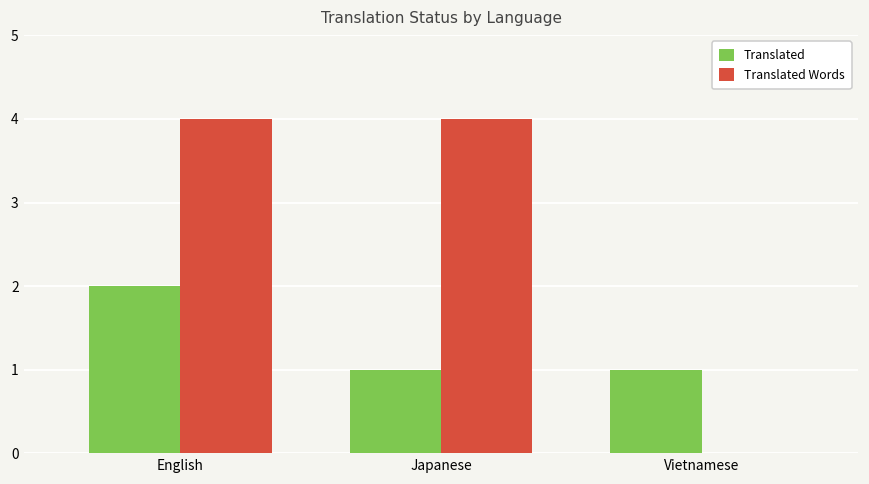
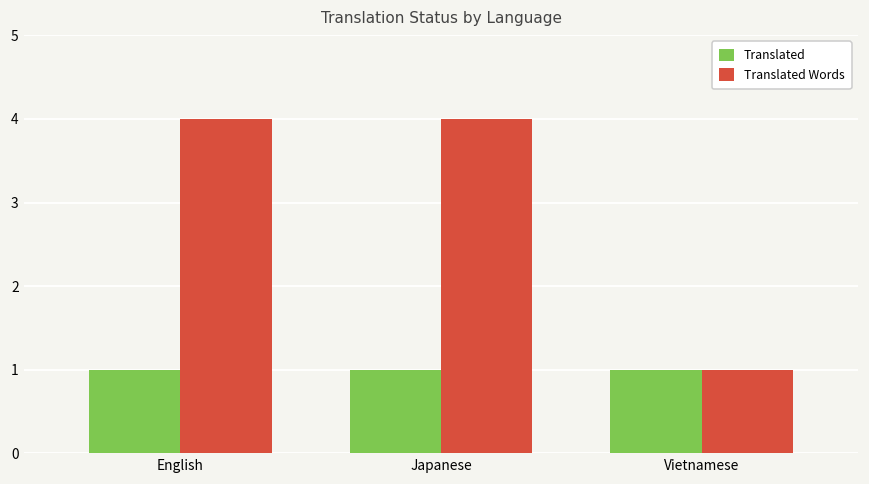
Translated, English: 2 -> 1
Translated Words, Vietnamese: 0 -> 1
